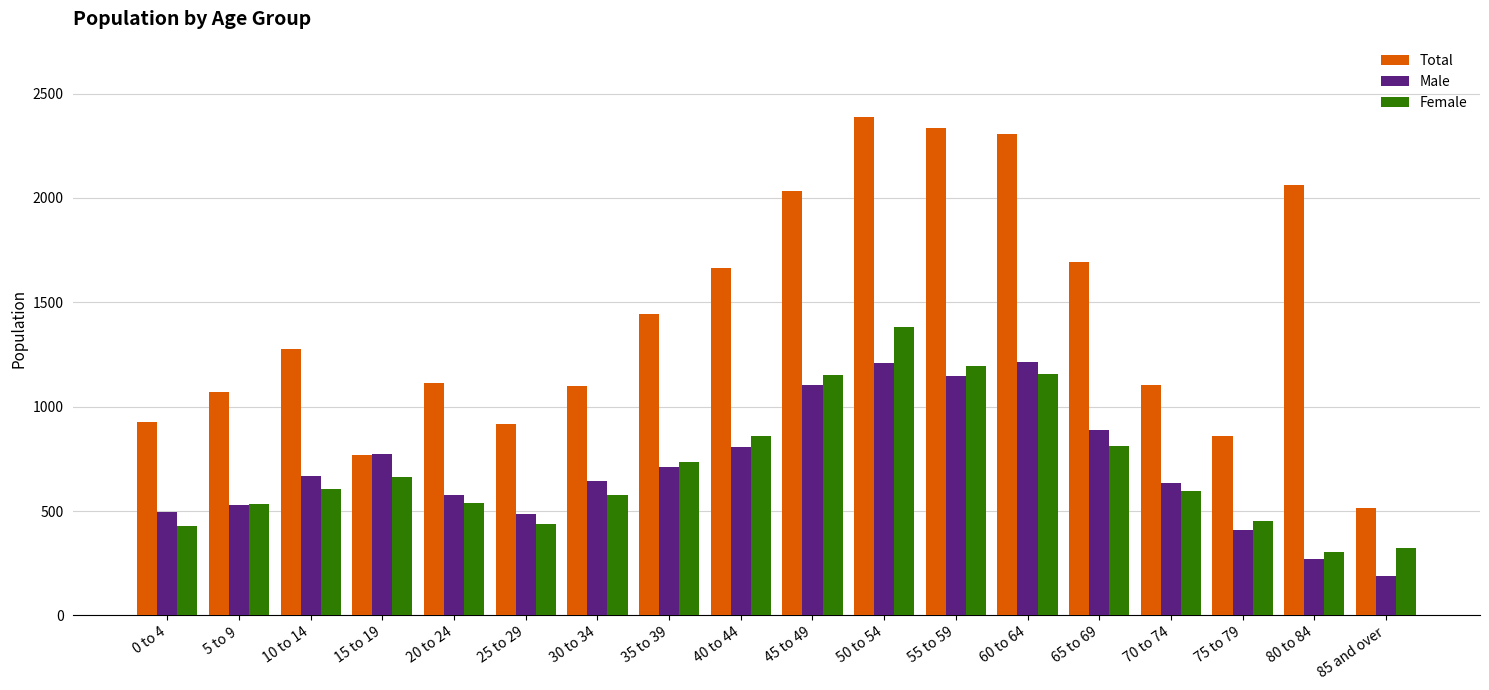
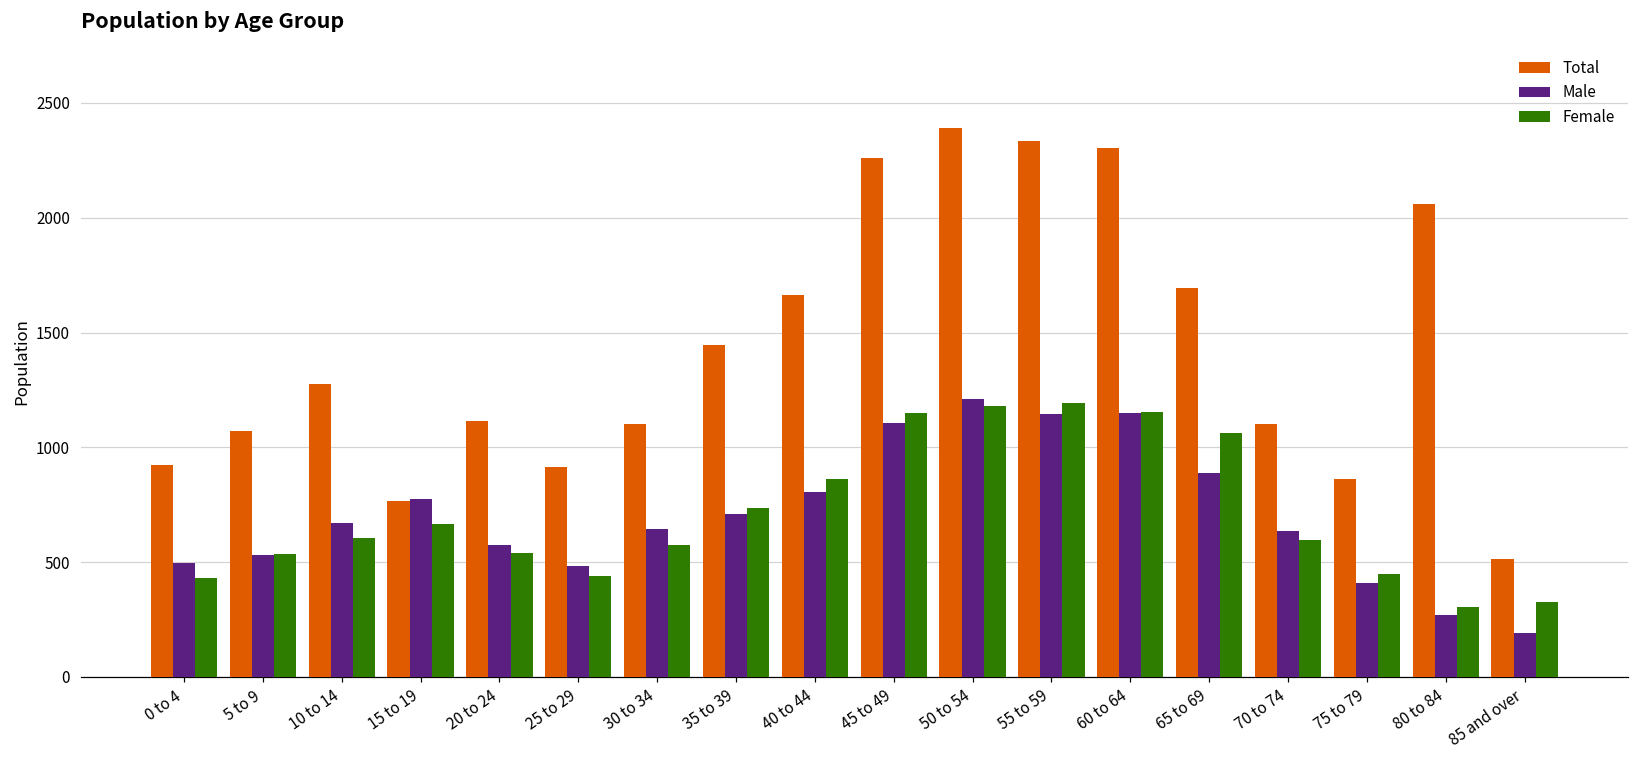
Total, 45 to 49: 2030 -> 2260
Female, 50 to 54: 1380 -> 1180
Male, 60 to 64: 1210 -> 1150
Female, 65 to 69: 810 -> 1060
